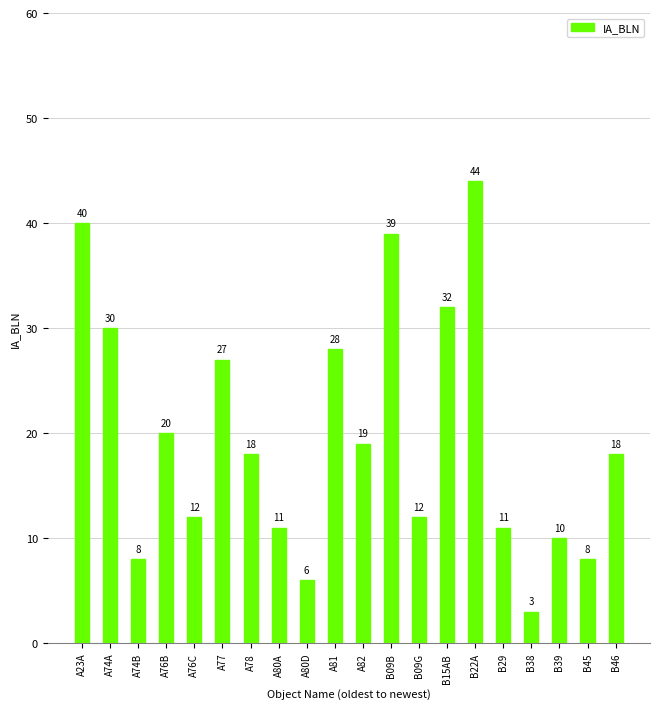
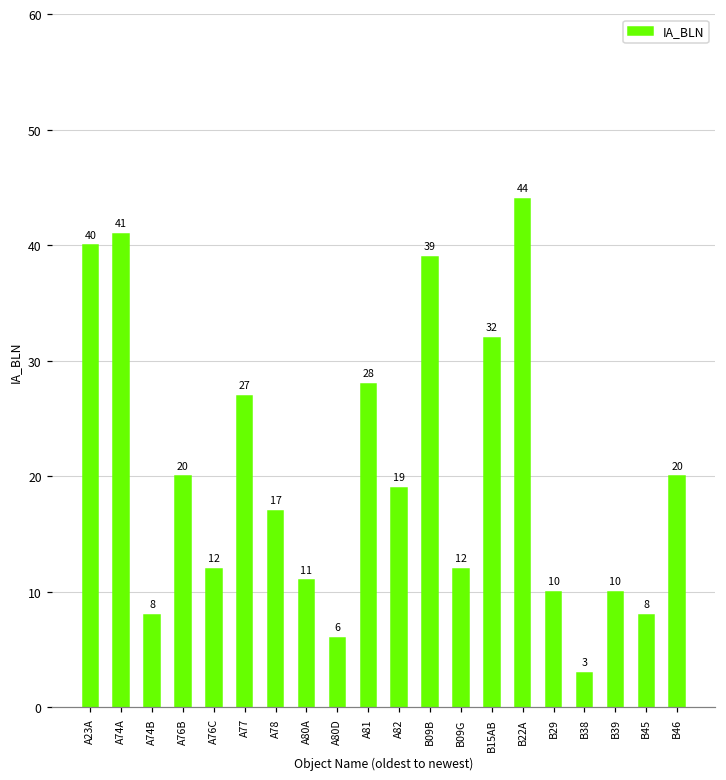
A74A: 30 -> 41
A78: 18 -> 17
B29: 11 -> 10
B46: 18 -> 20
